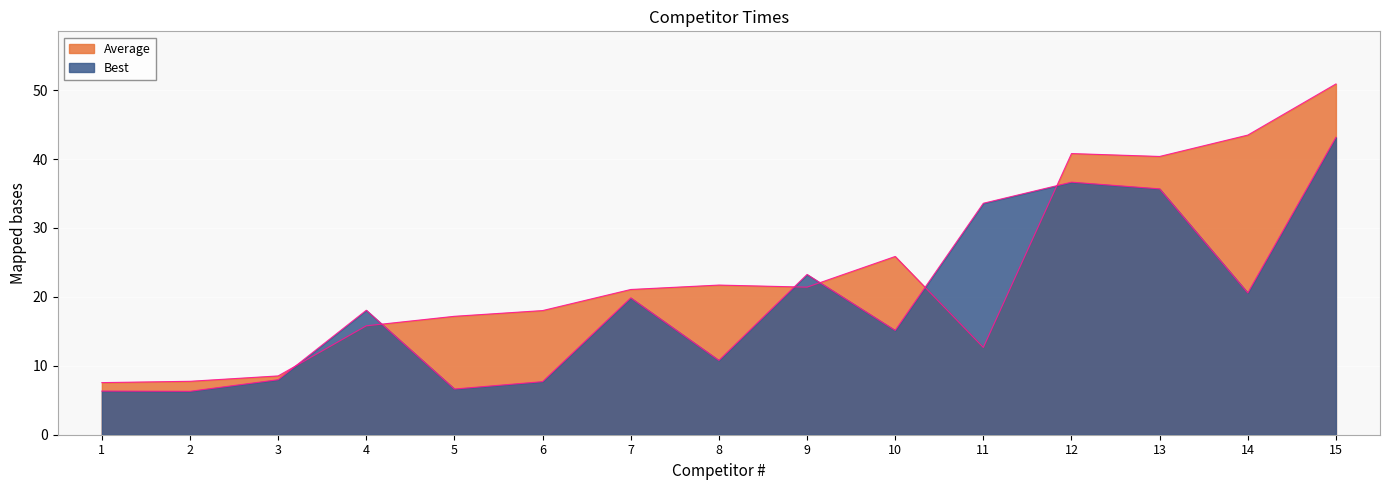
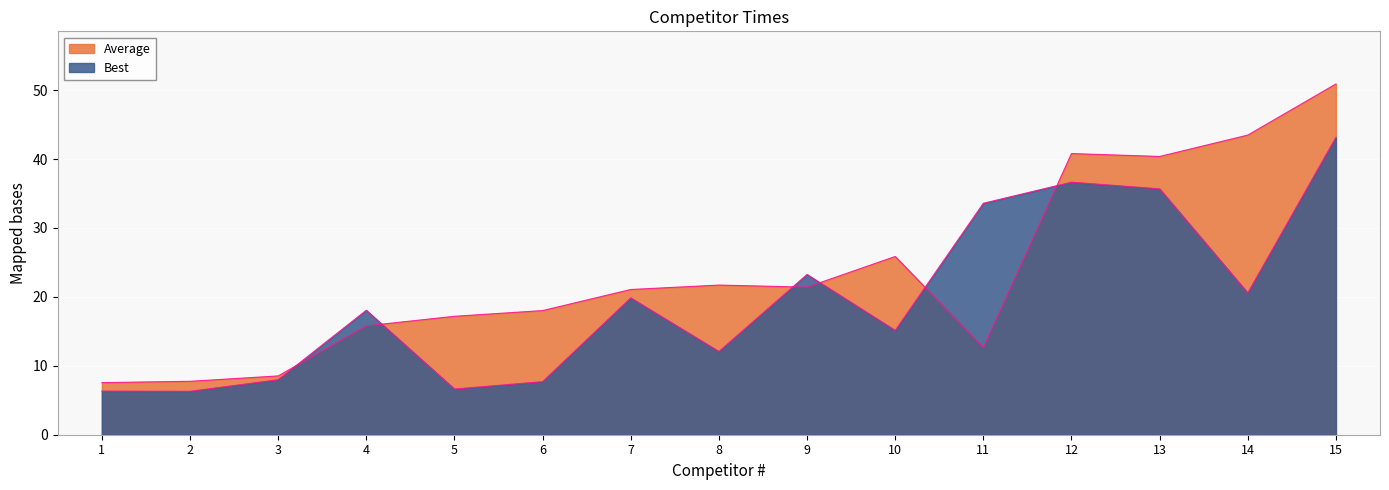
Best, 8: 11 -> 12
